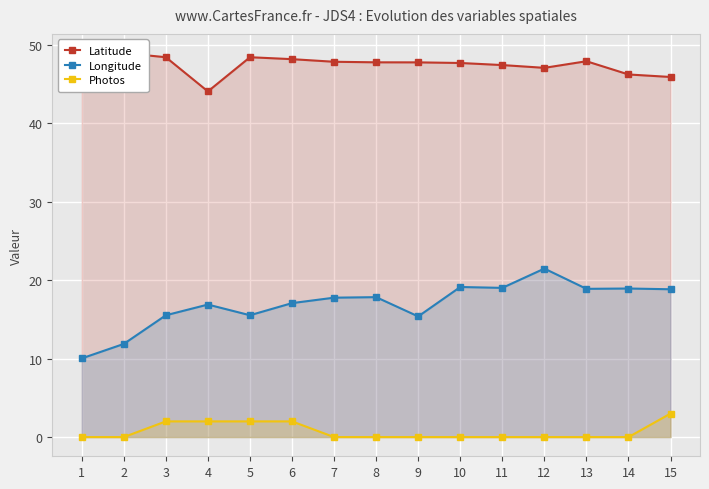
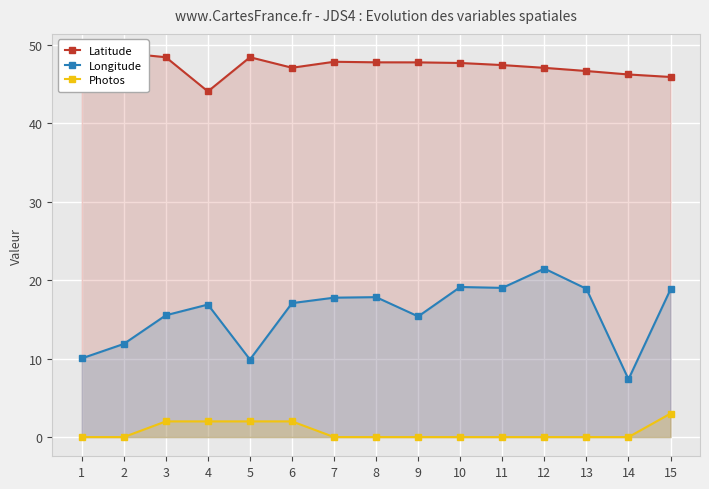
Longitude, 5: 16 -> 10
Latitude, 6: 48 -> 47
Latitude, 13: 48 -> 47
Longitude, 14: 19 -> 7
